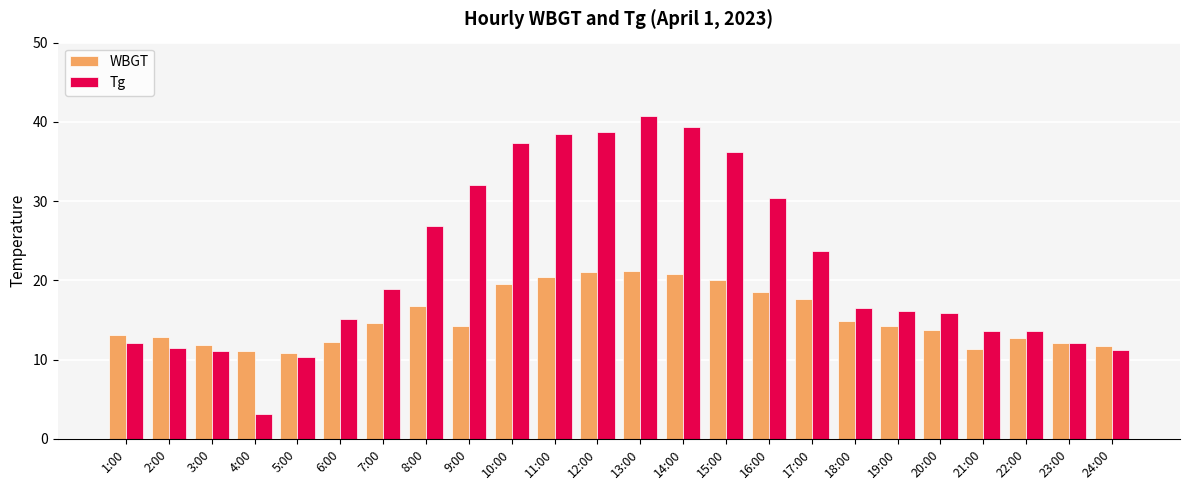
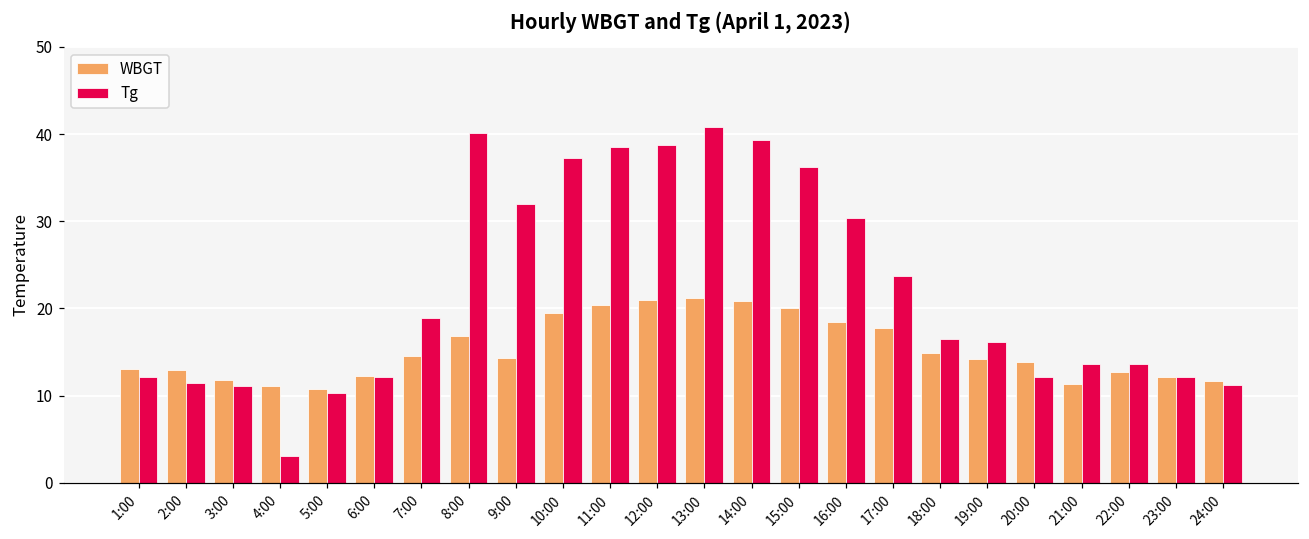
Tg, 6:00: 15 -> 12
Tg, 8:00: 27 -> 40
Tg, 20:00: 16 -> 12
